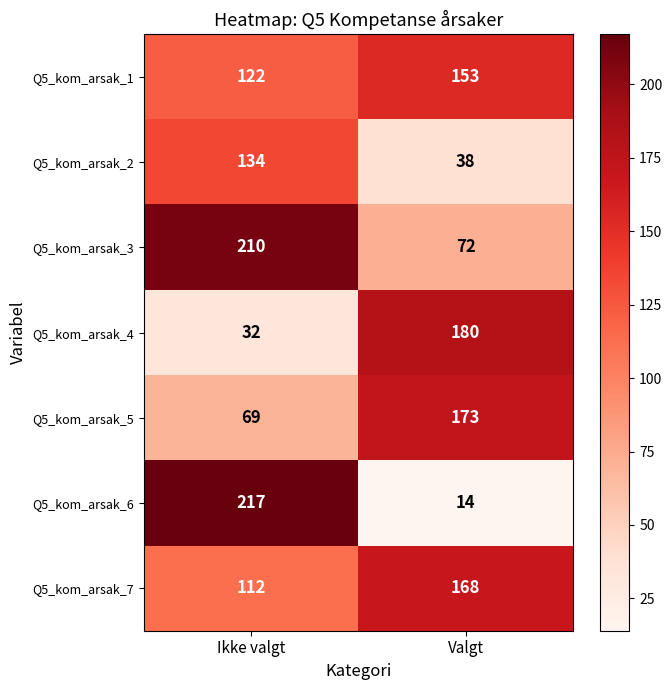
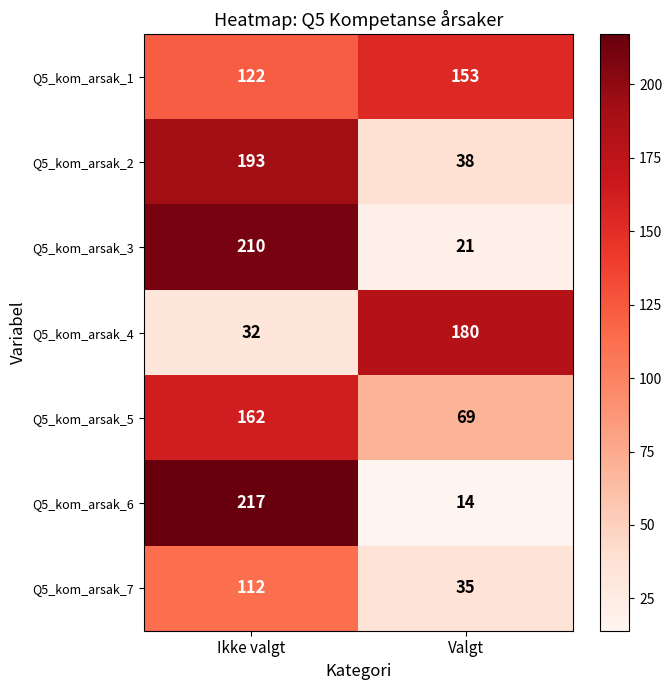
Q5_kom_arsak_2, Ikke valgt: 134 -> 193
Q5_kom_arsak_3, Valgt: 72 -> 21
Q5_kom_arsak_5, Ikke valgt: 69 -> 162
Q5_kom_arsak_5, Valgt: 173 -> 69
Q5_kom_arsak_7, Valgt: 168 -> 35
